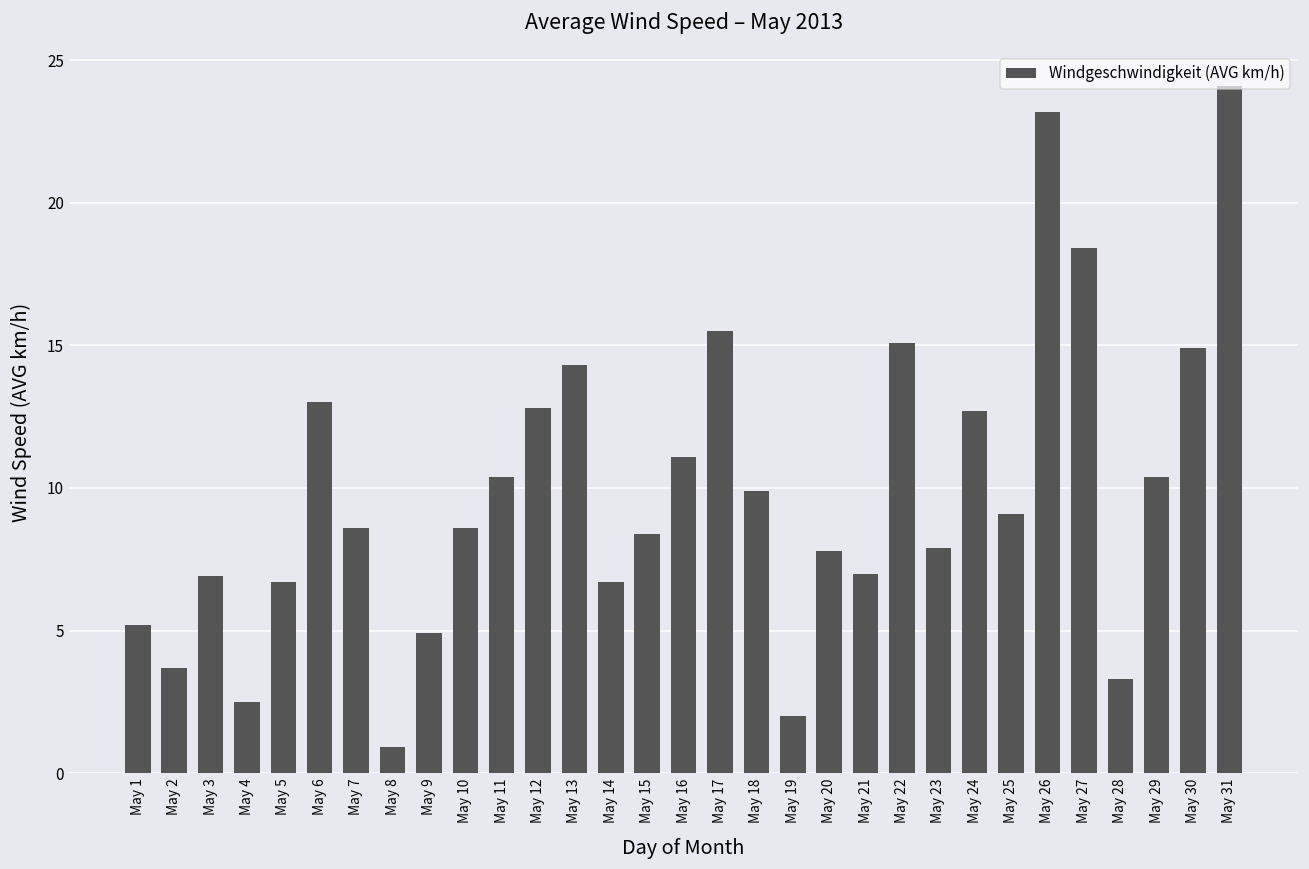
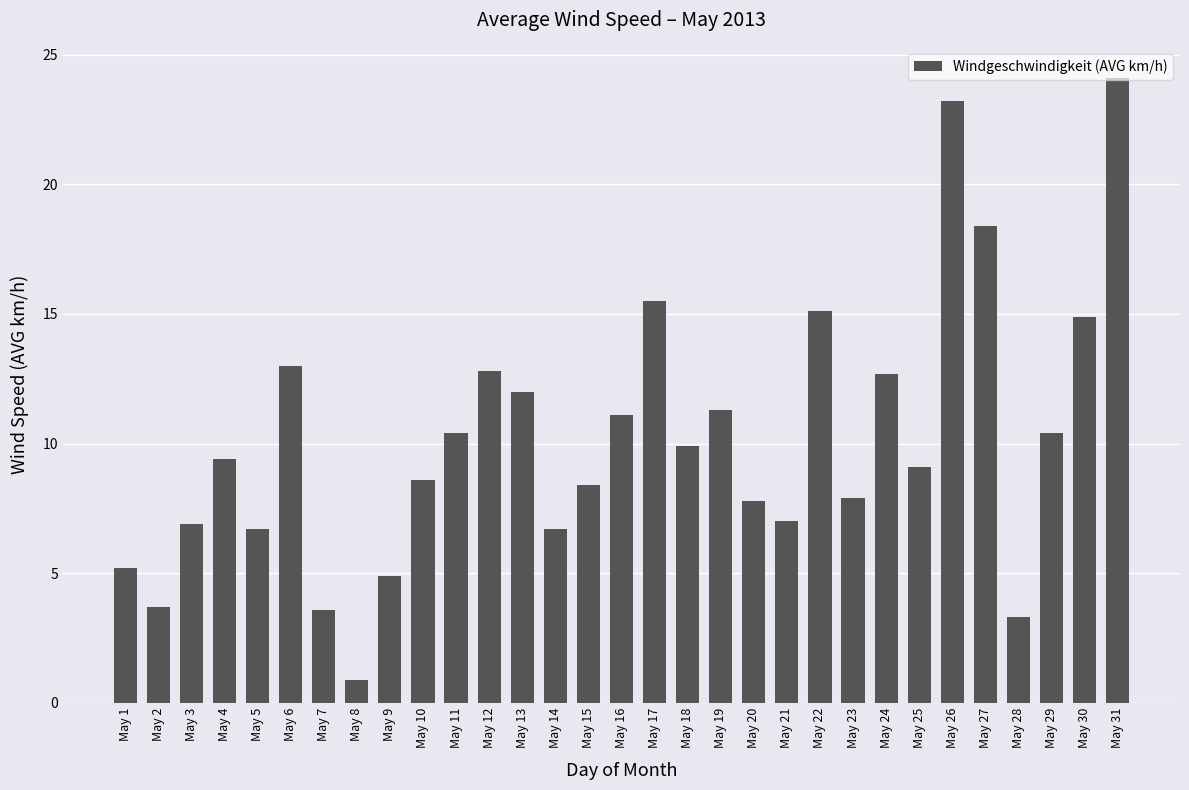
May 4: 2.5 -> 9.4
May 7: 8.6 -> 3.6
May 13: 14.3 -> 12.0
May 19: 2.0 -> 11.3
